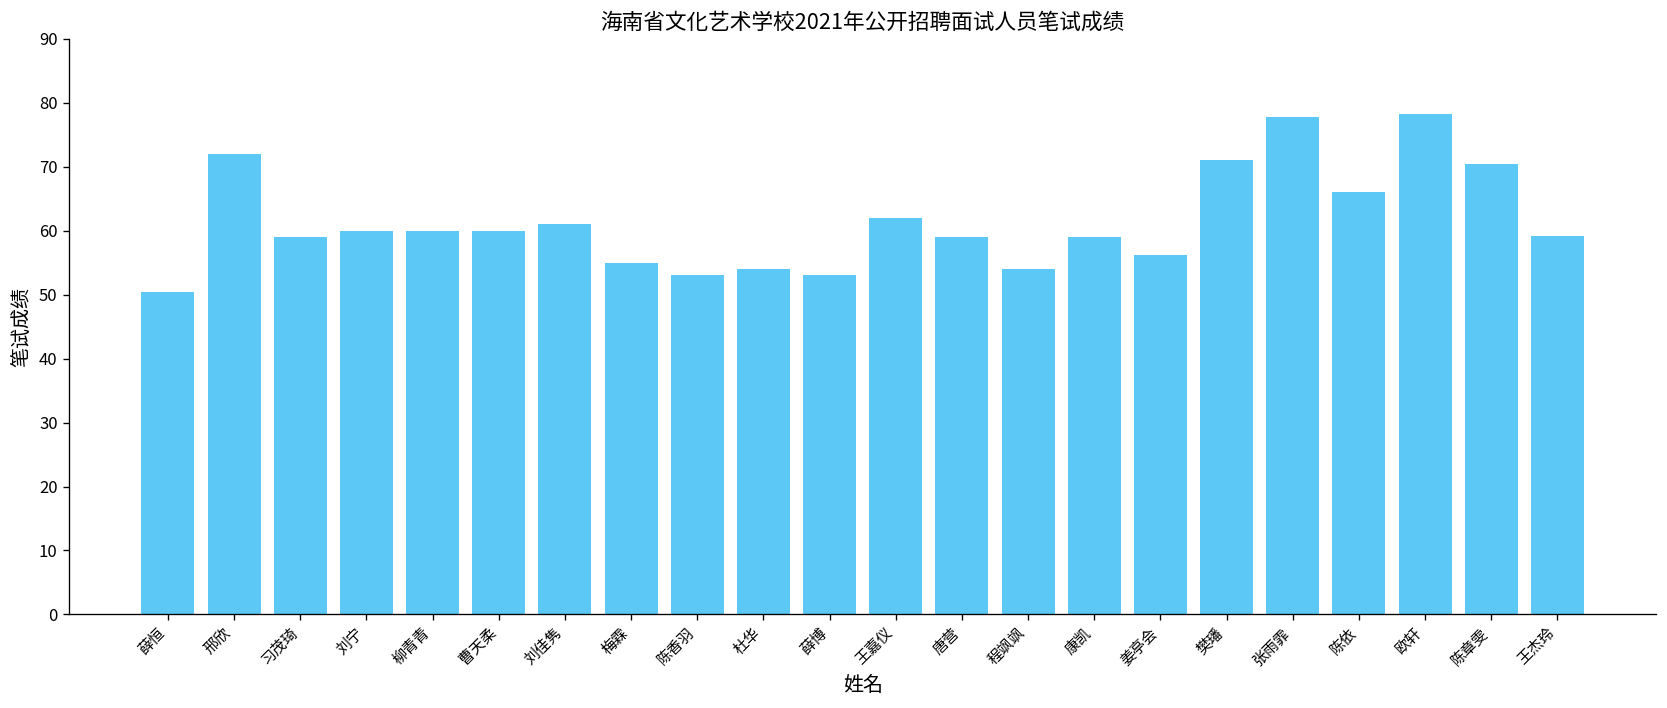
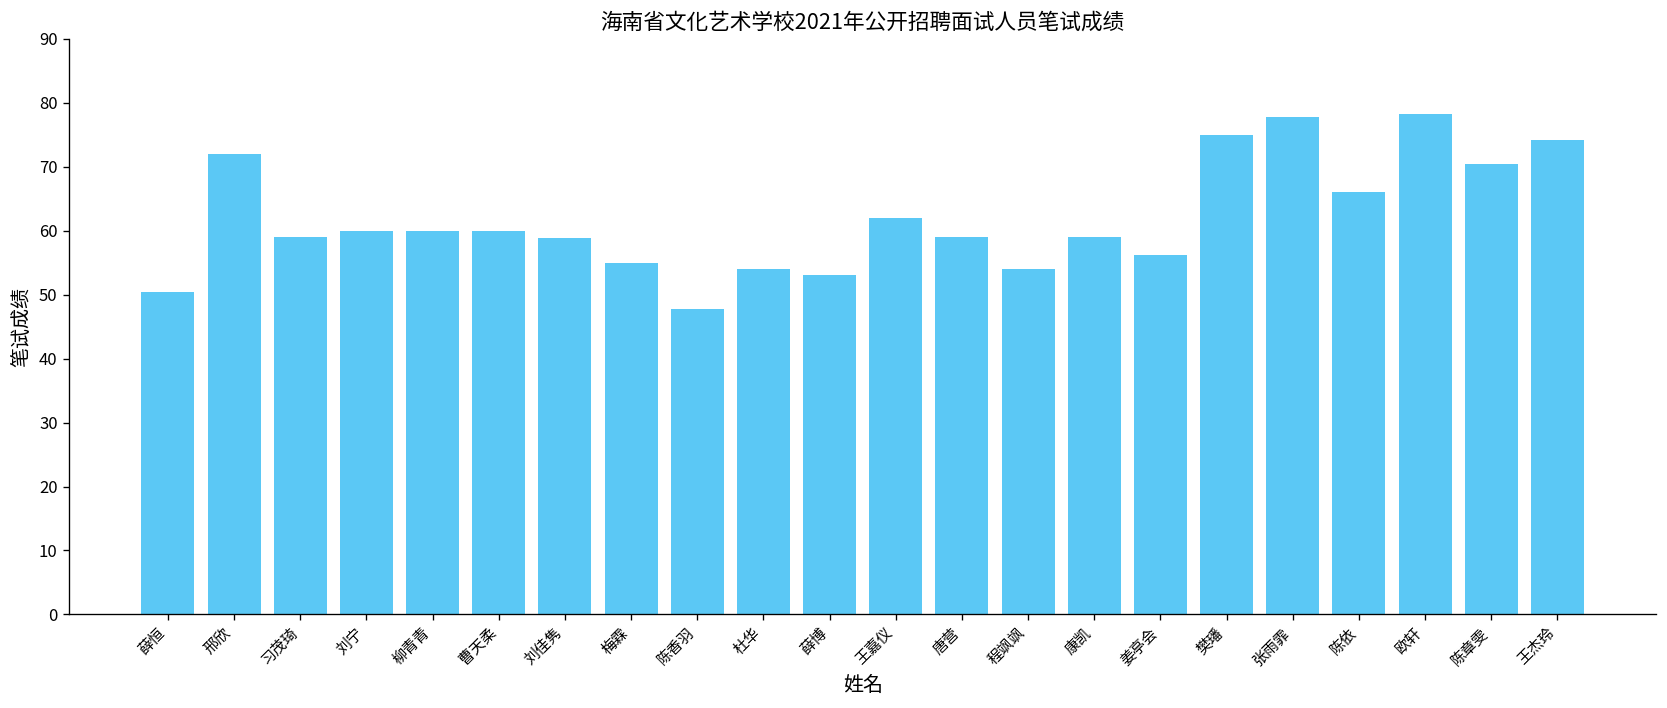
刘佳隽: 61 -> 59
陈香羽: 53 -> 48
樊璠: 71 -> 75
王杰玲: 59 -> 74
